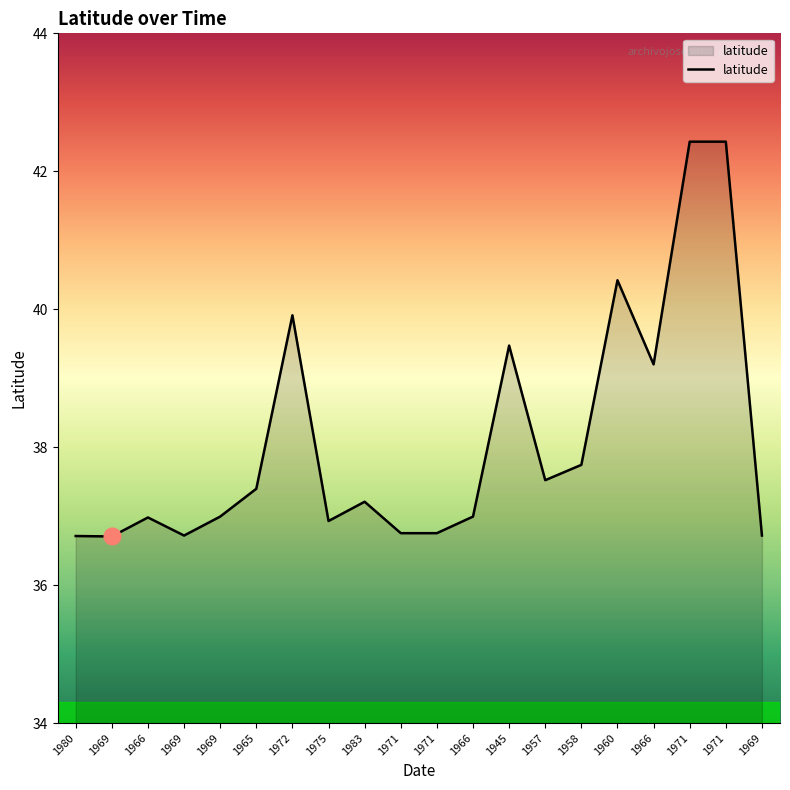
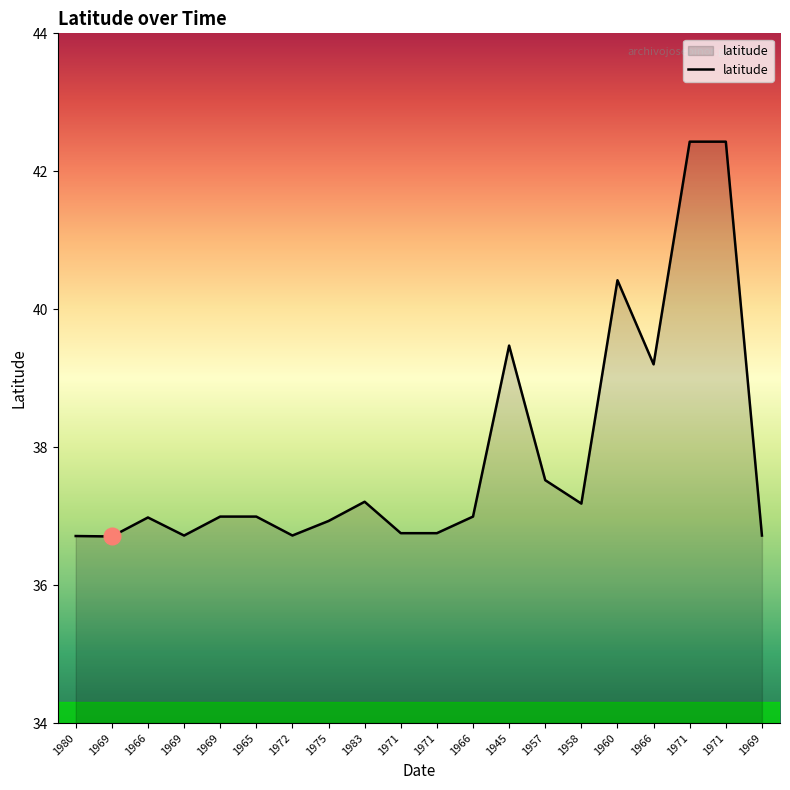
latitude, 1965: 37.4 -> 37.0
latitude, 1972: 39.9 -> 36.7
latitude, 1958: 37.7 -> 37.2
